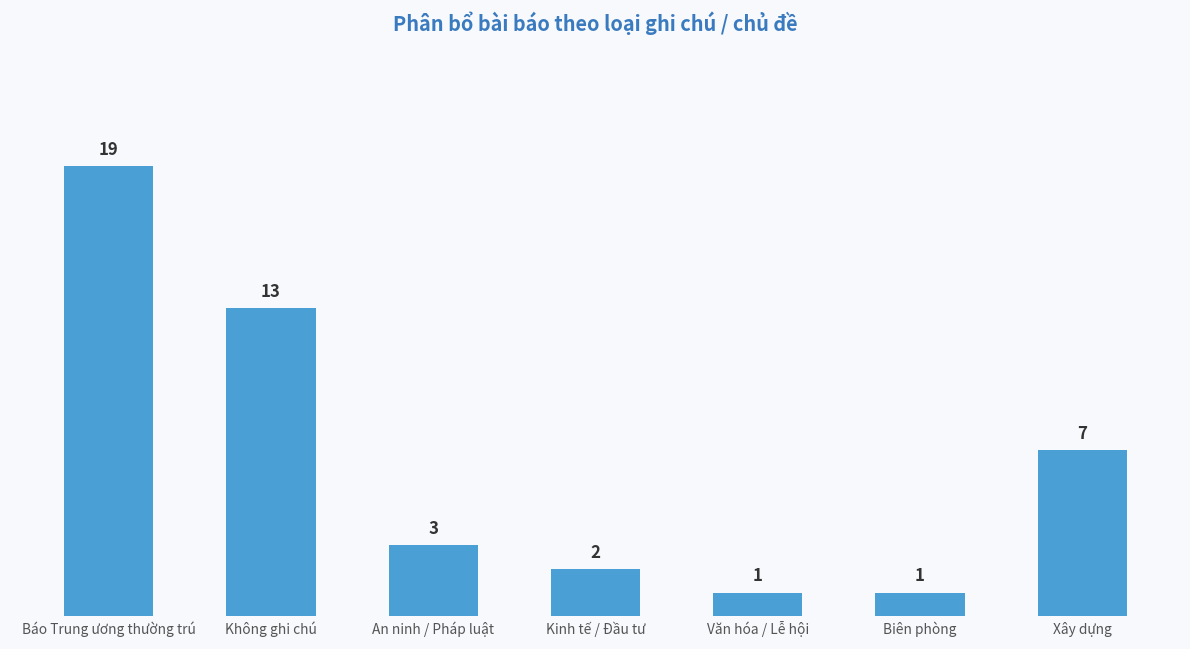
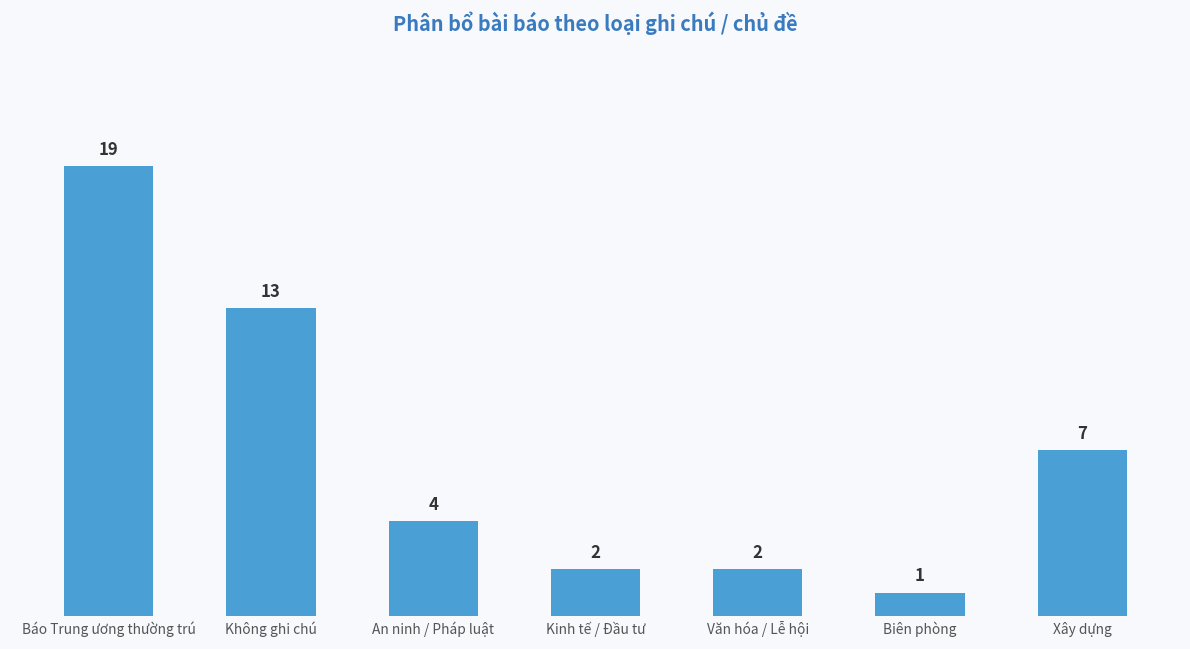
An ninh / Pháp luật: 3 -> 4
Văn hóa / Lễ hội: 1 -> 2
